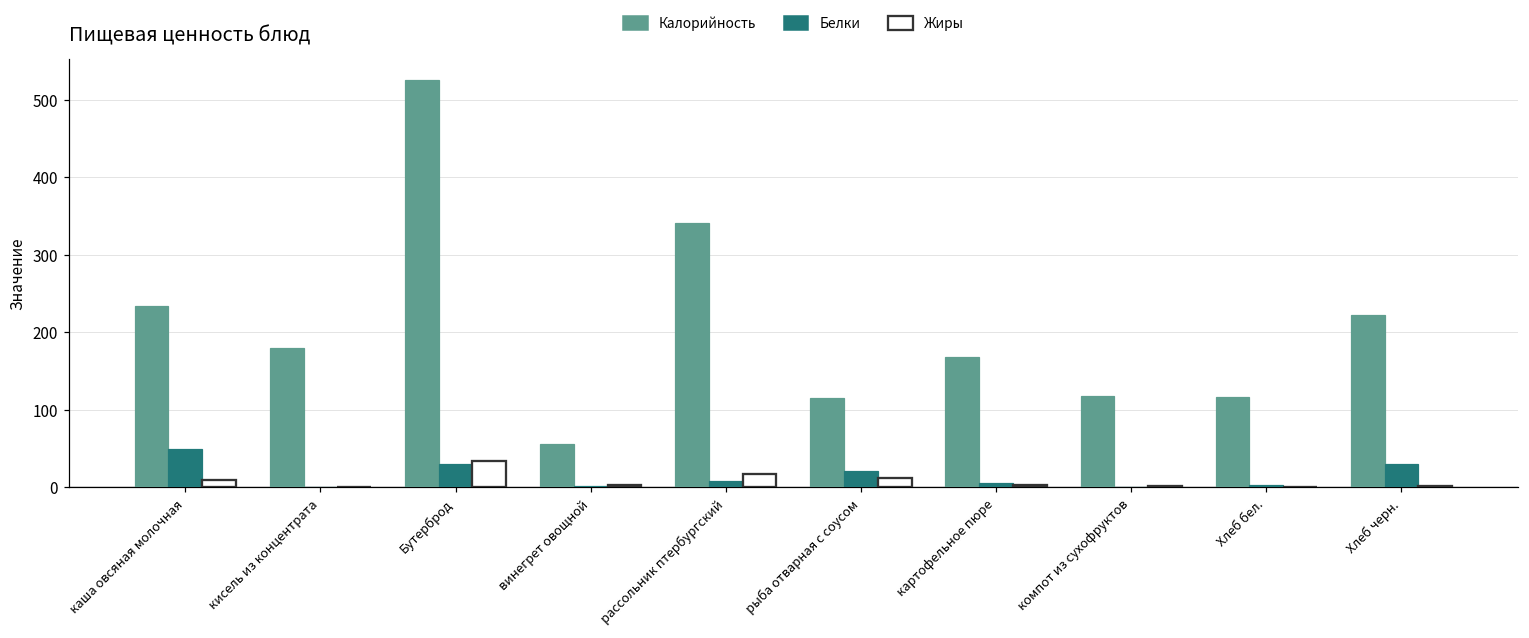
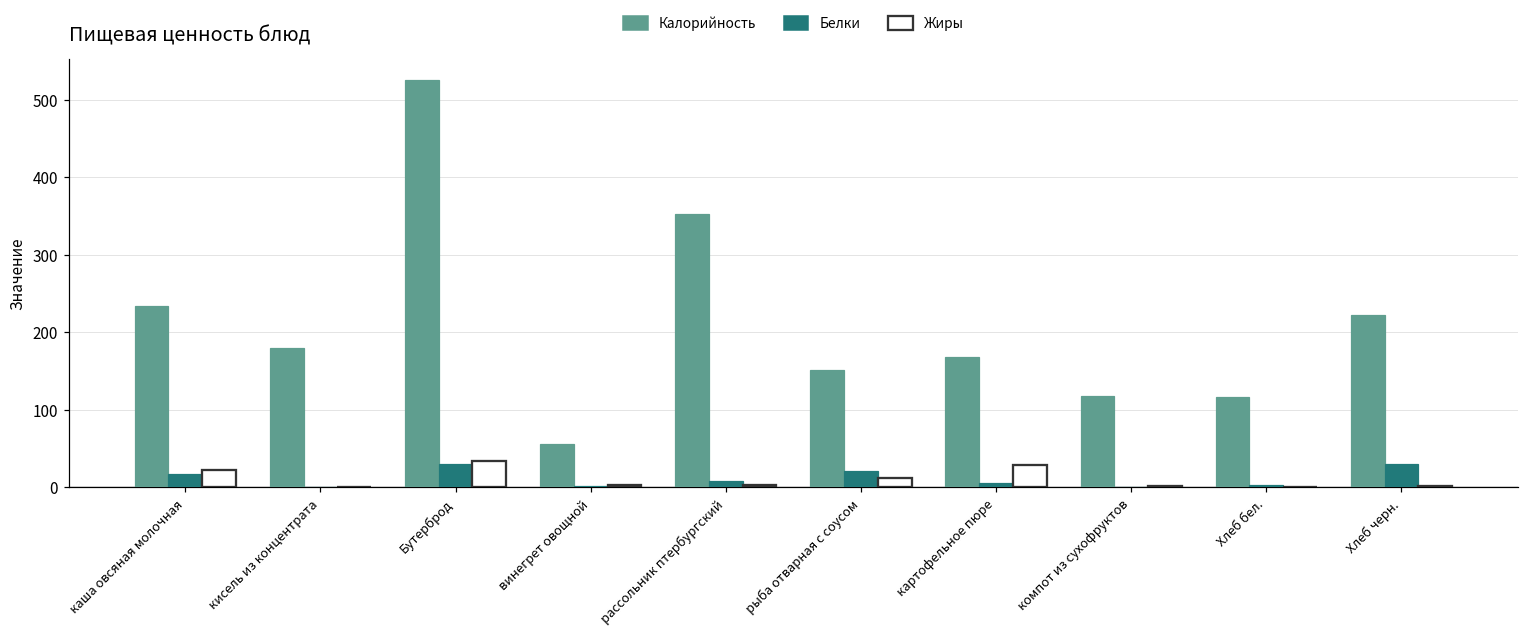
Белки, каша овсяная молочная: 50 -> 20
Жиры, каша овсяная молочная: 10 -> 20
Калорийность, рассольник птербургский: 340 -> 350
Жиры, рассольник птербургский: 20 -> 0
Калорийность, рыба отварная с соусом: 110 -> 150
Жиры, картофельное пюре: 0 -> 30
